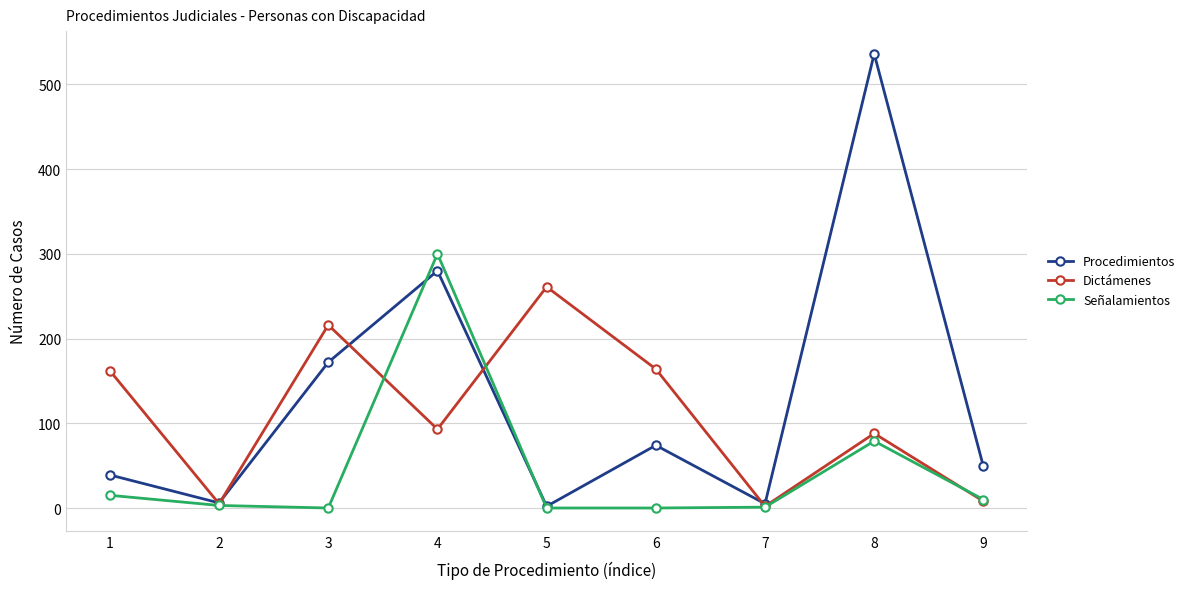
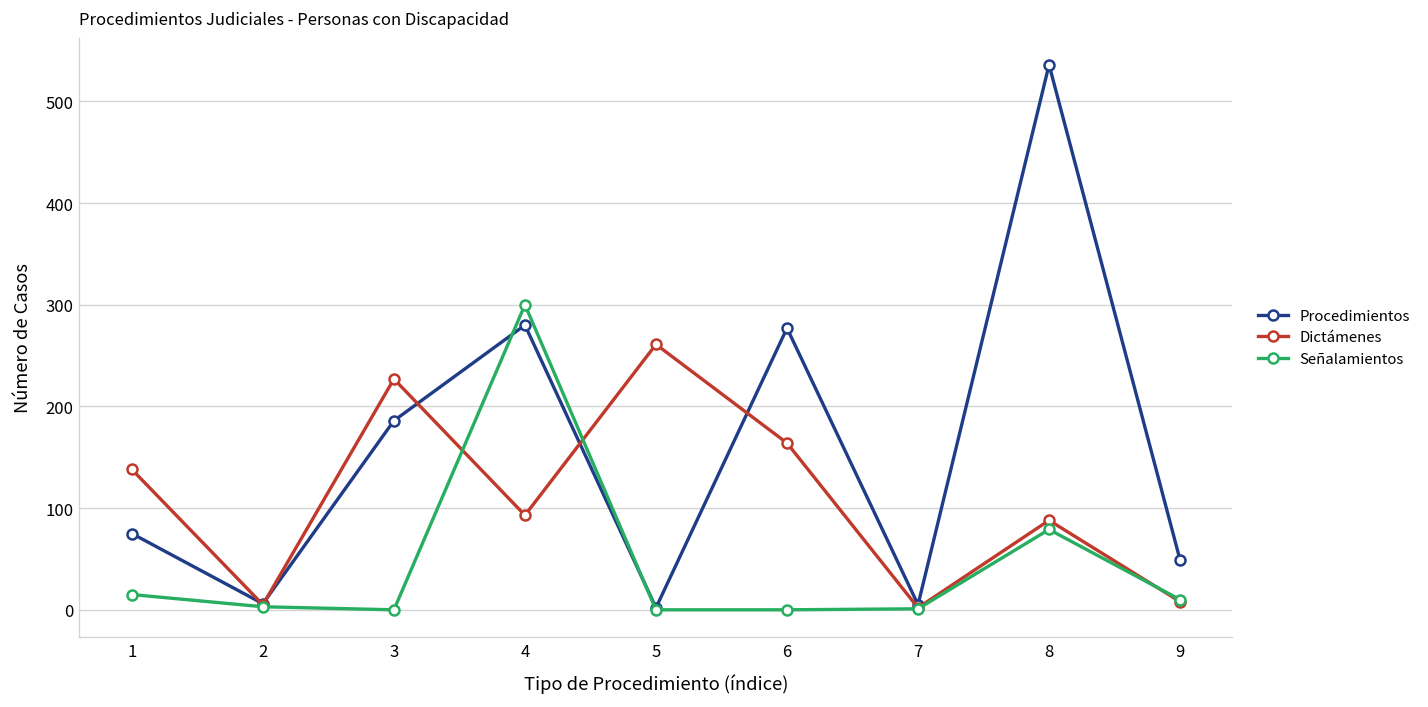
Procedimientos, 1: 40 -> 80
Dictámenes, 1: 160 -> 140
Procedimientos, 3: 170 -> 190
Dictámenes, 3: 220 -> 230
Procedimientos, 6: 70 -> 280
